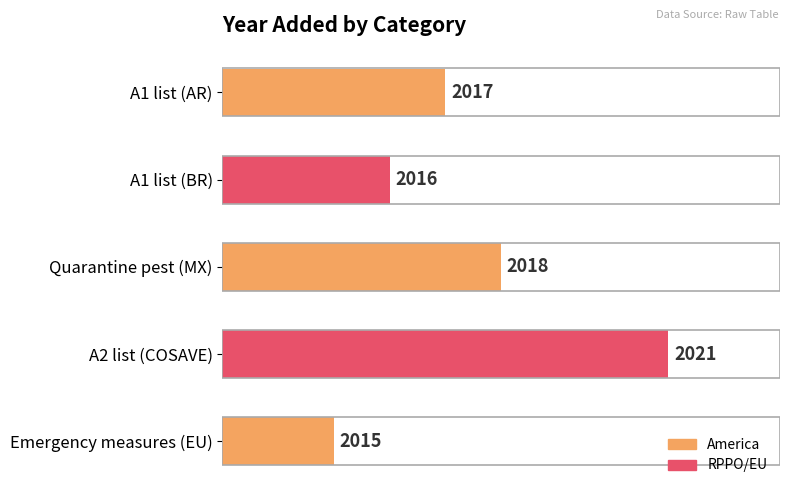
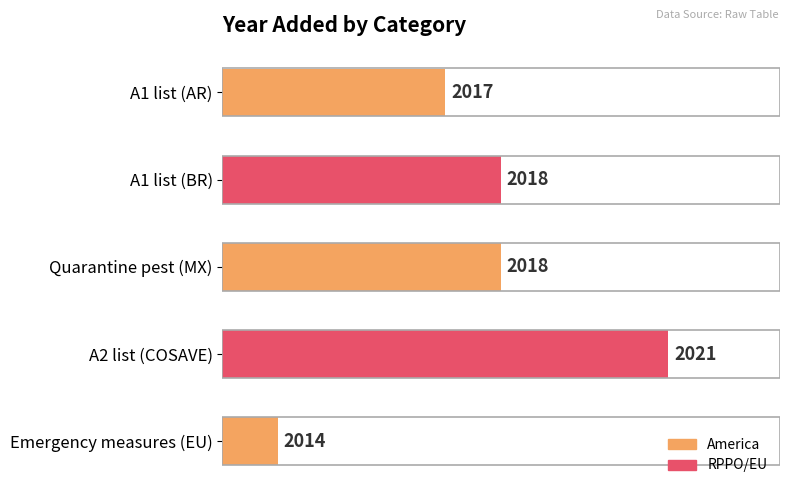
A1 list (BR): 2016 -> 2018
Emergency measures (EU): 2015 -> 2014
